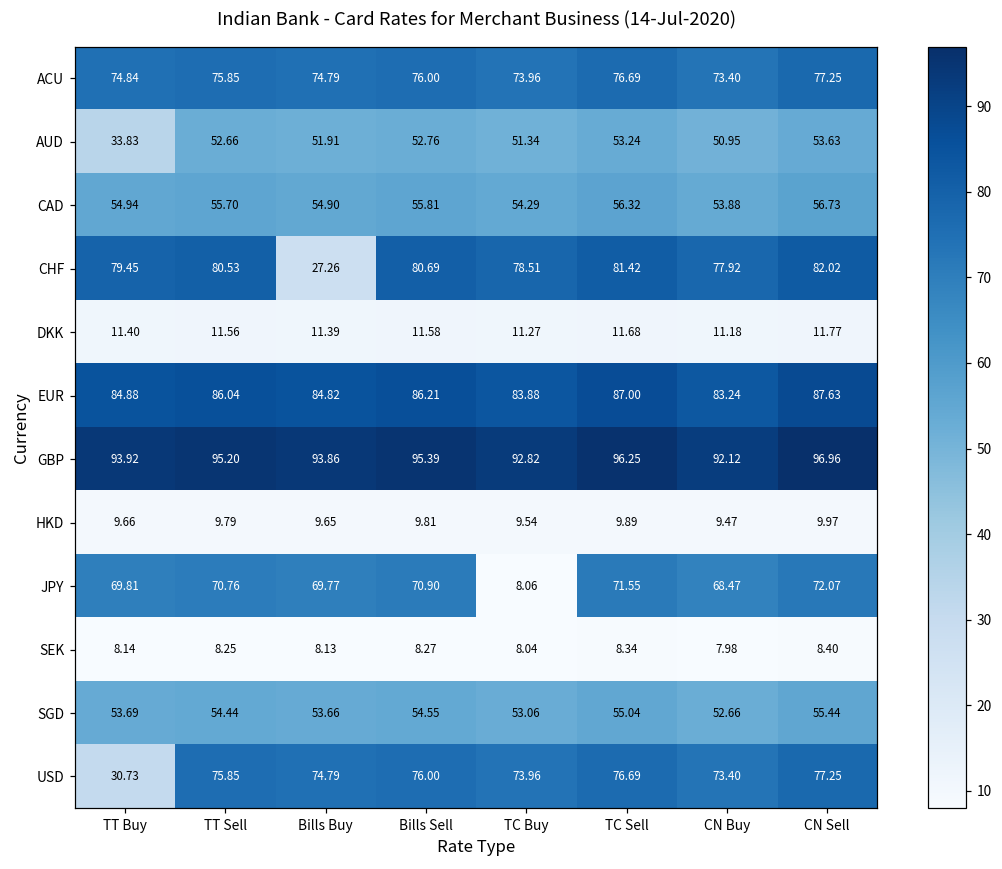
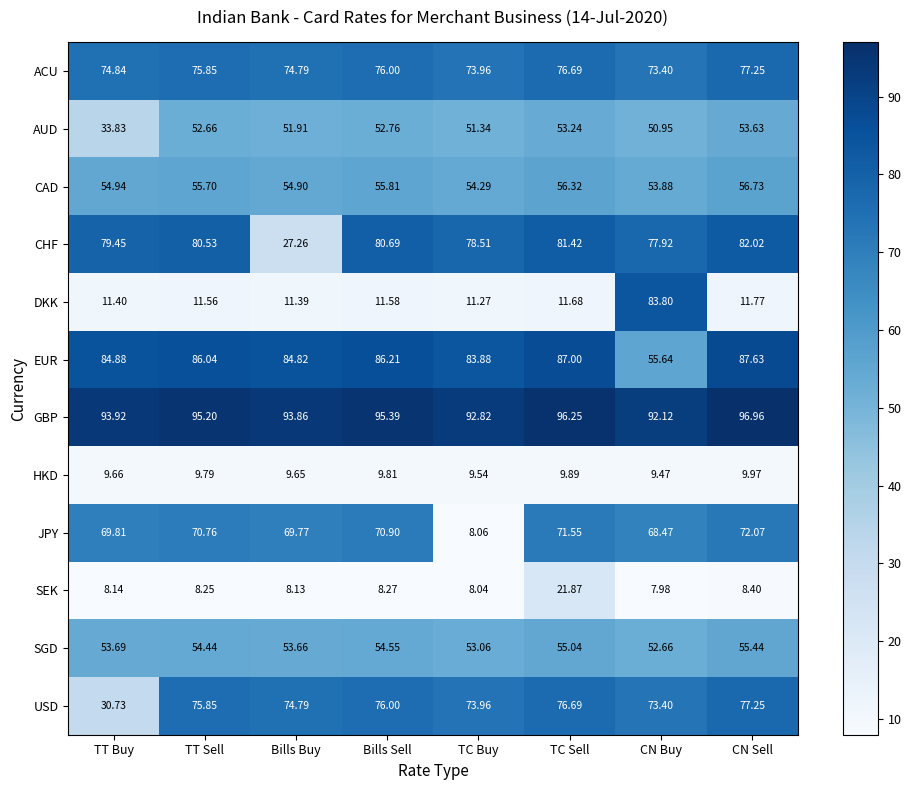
DKK, CN Buy: 11.18 -> 83.80
EUR, CN Buy: 83.24 -> 55.64
SEK, TC Sell: 8.34 -> 21.87
